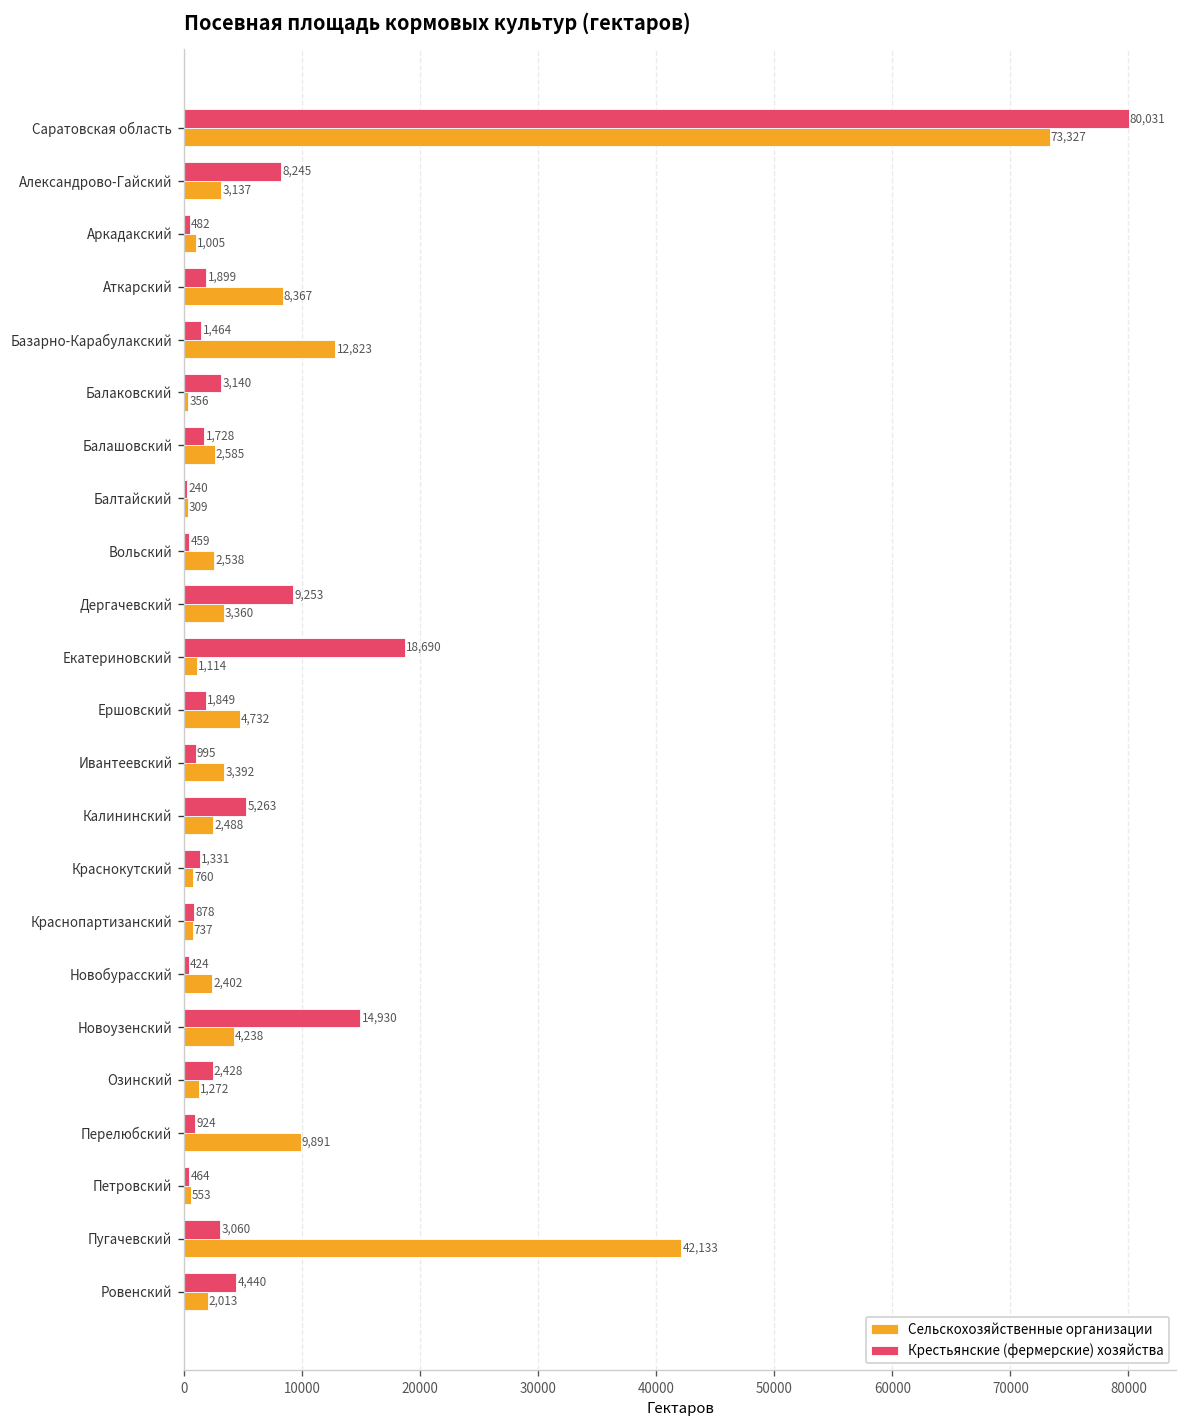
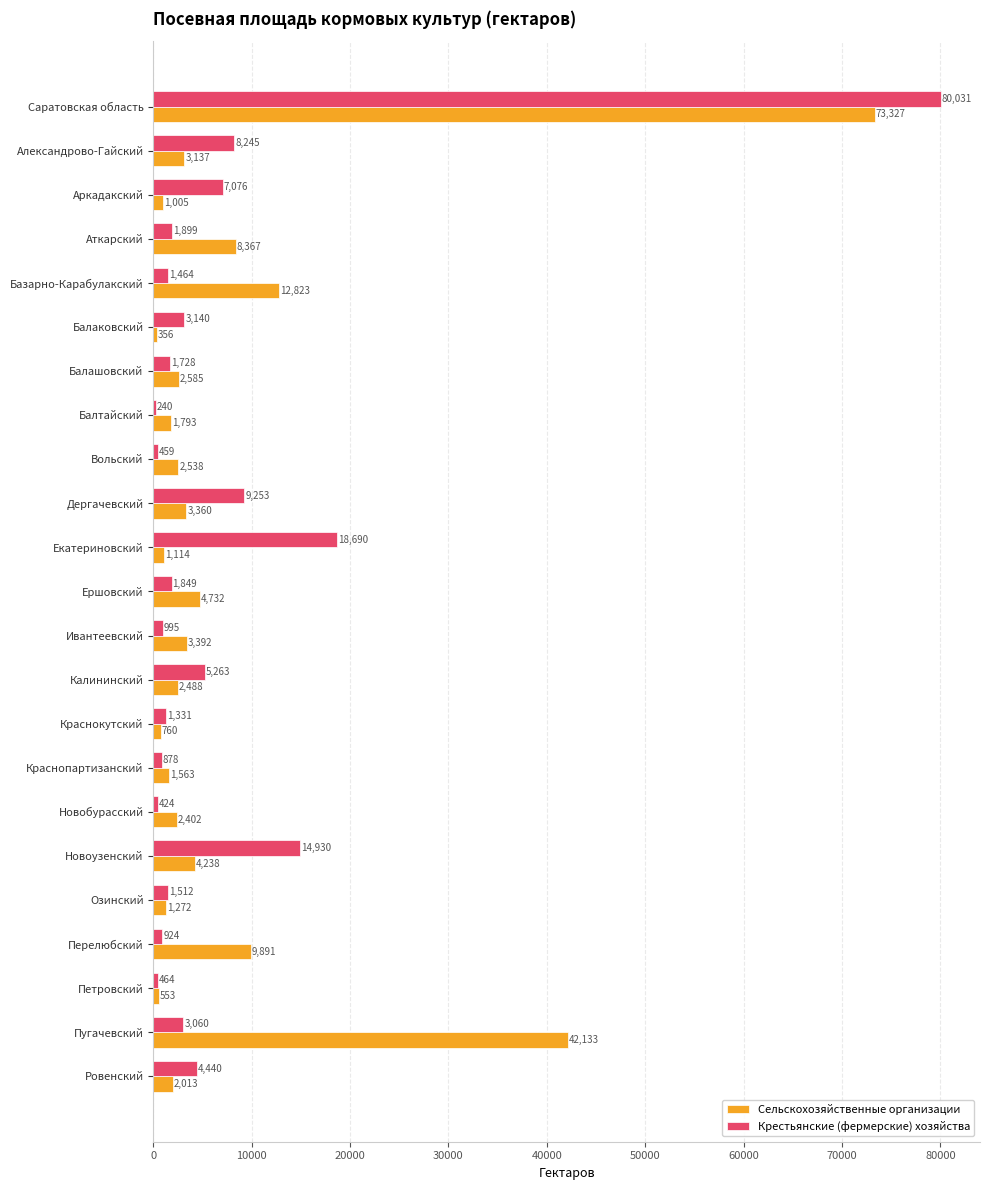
Крестьянские (фермерские) хозяйства, Аркадакский: 482 -> 7,076
Сельскохозяйственные организации, Балтайский: 309 -> 1,793
Сельскохозяйственные организации, Краснопартизанский: 737 -> 1,563
Крестьянские (фермерские) хозяйства, Озинский: 2,428 -> 1,512
